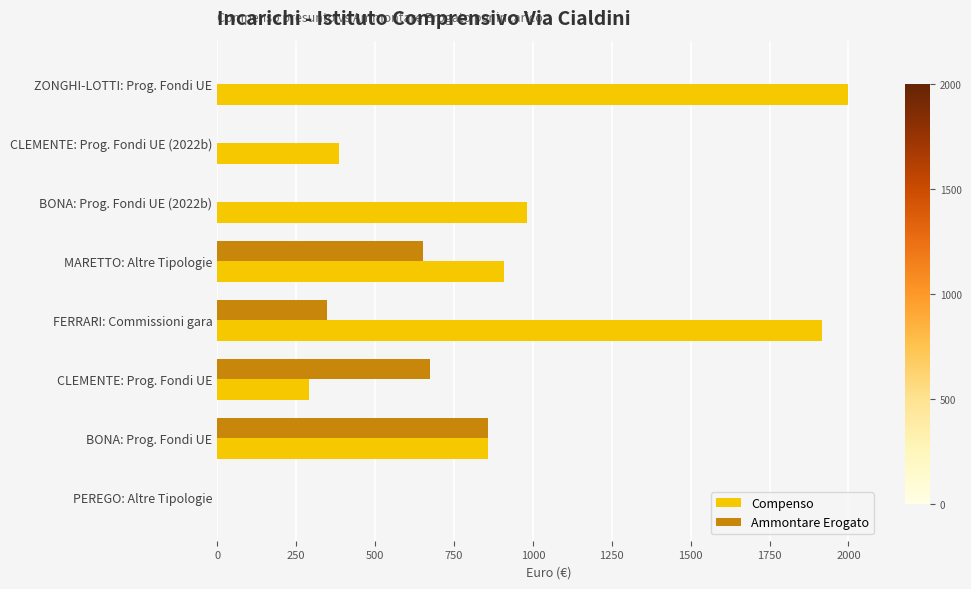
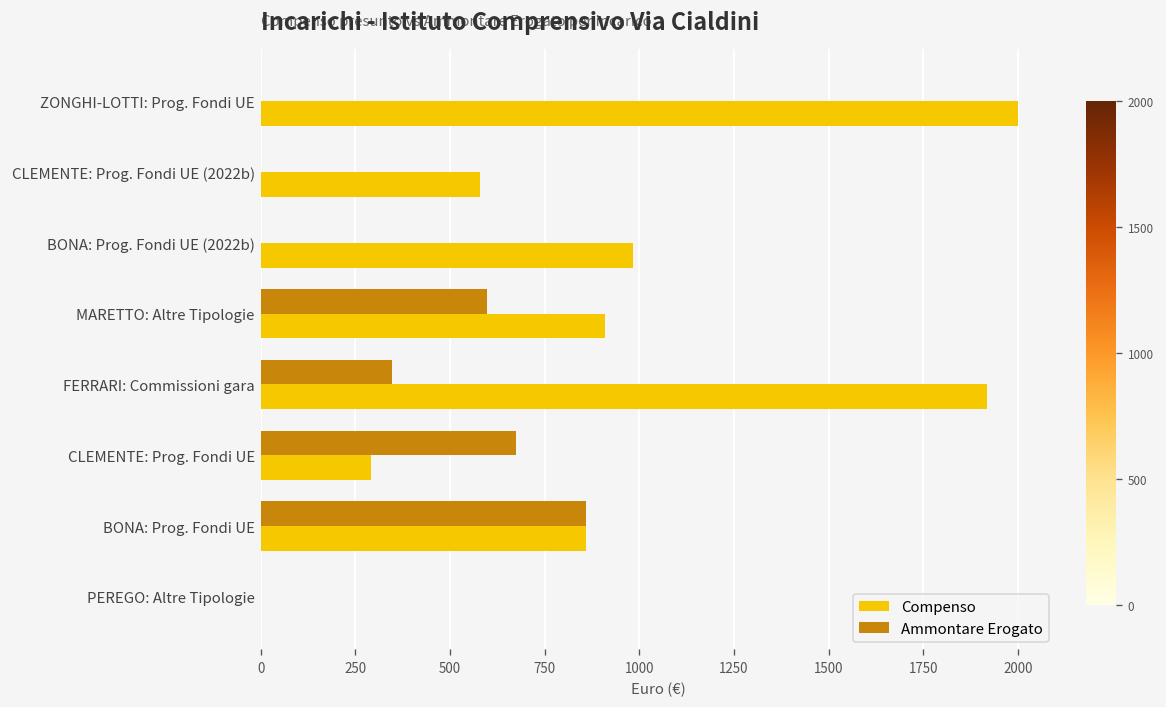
Compenso, CLEMENTE: Prog. Fondi UE (2022b): 380 -> 580
Ammontare Erogato, MARETTO: Altre Tipologie: 650 -> 600
